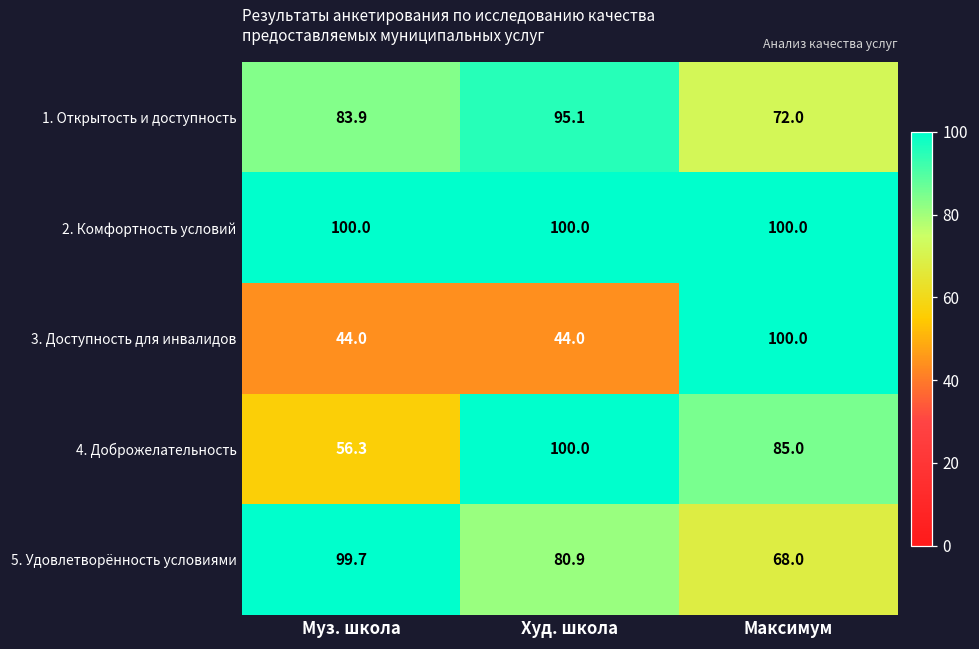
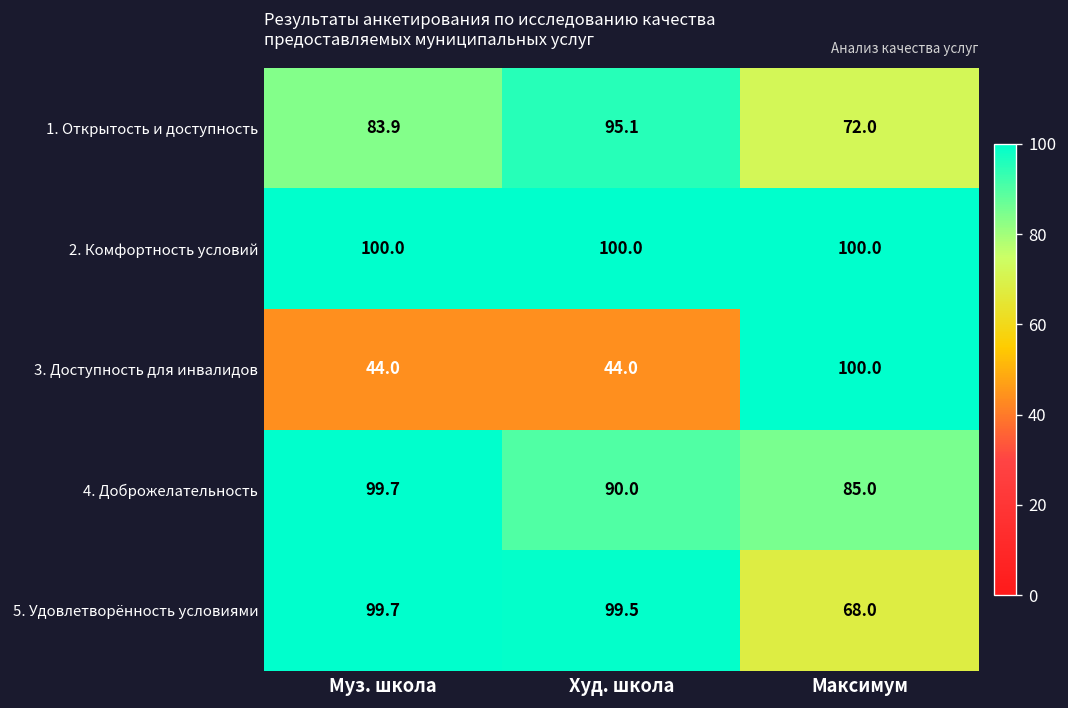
4. Доброжелательность, Муз. школа: 56.3 -> 99.7
4. Доброжелательность, Худ. школа: 100.0 -> 90.0
5. Удовлетворённость условиями, Худ. школа: 80.9 -> 99.5
